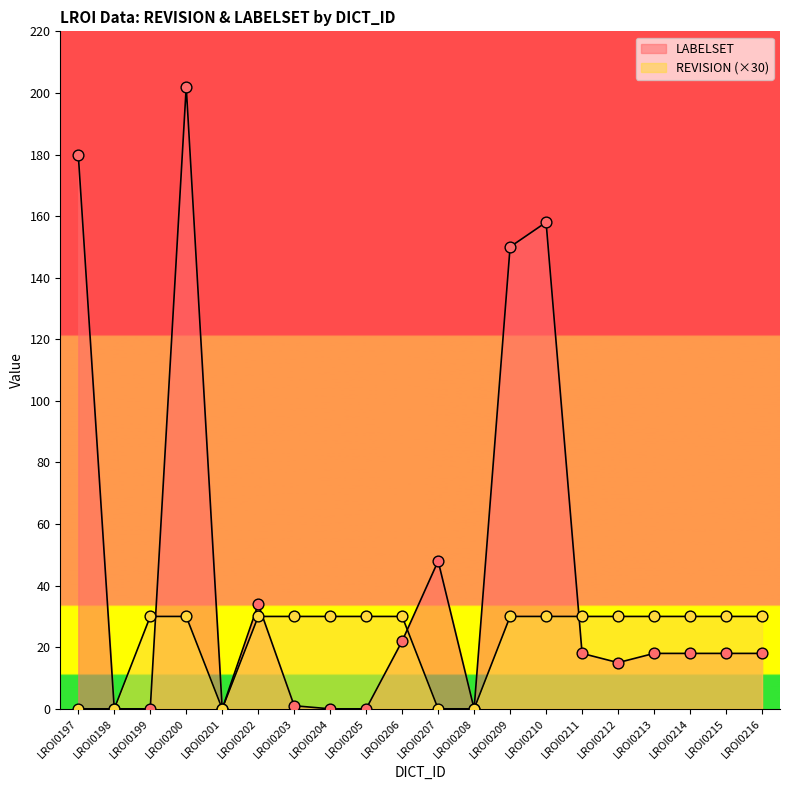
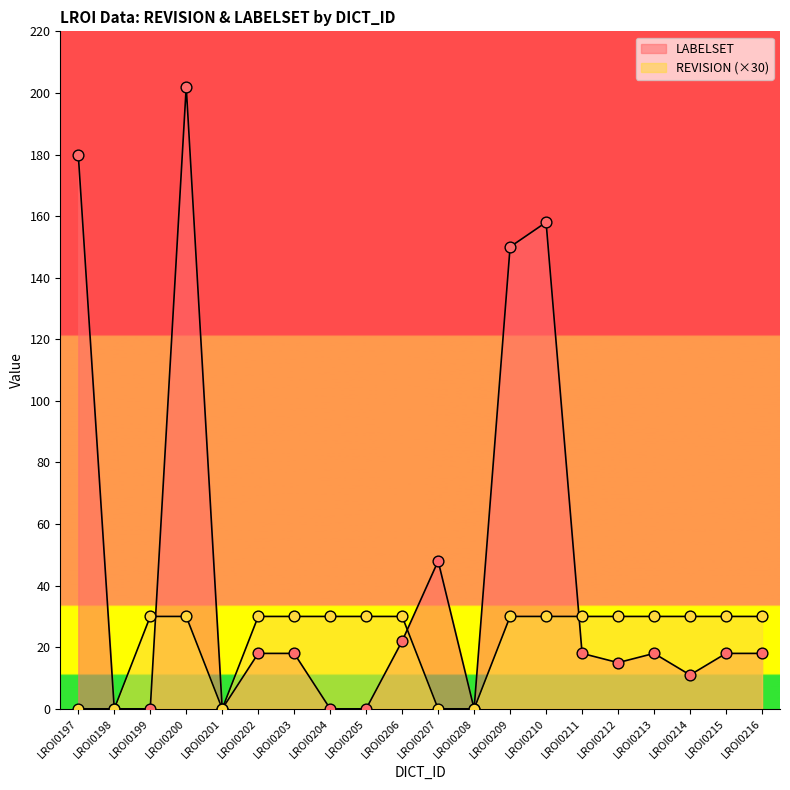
LABELSET, LROI0202: 34 -> 18
LABELSET, LROI0203: 1 -> 18
LABELSET, LROI0214: 18 -> 11
